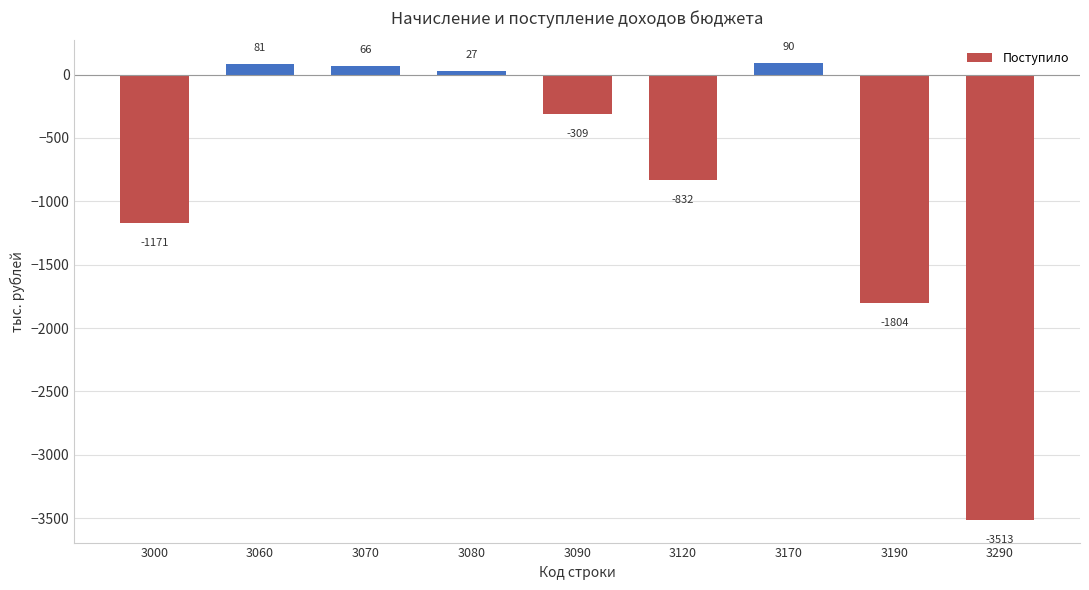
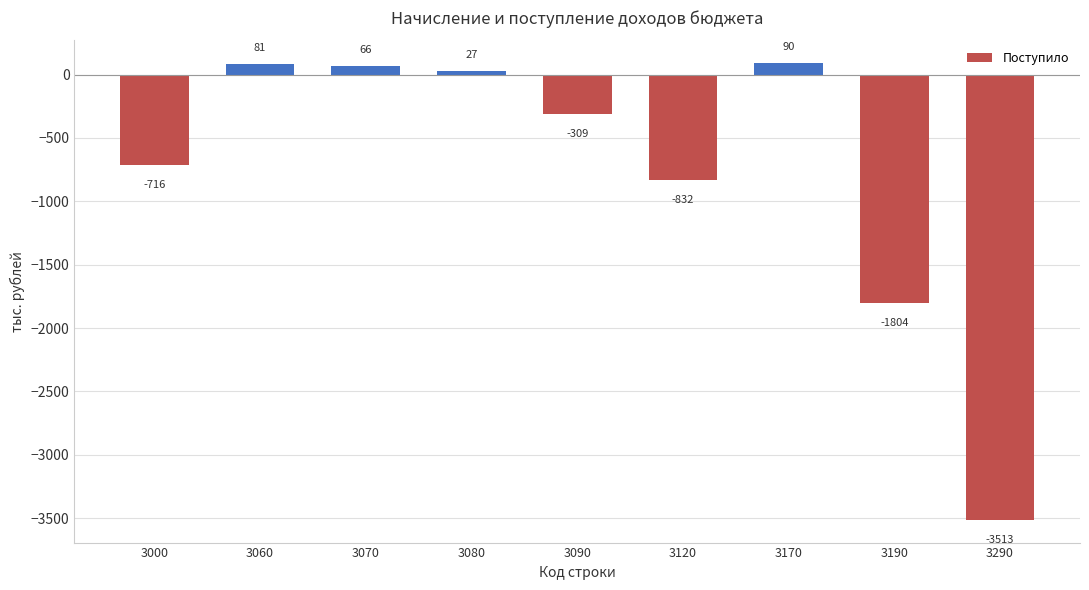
3000: -1171 -> -716
